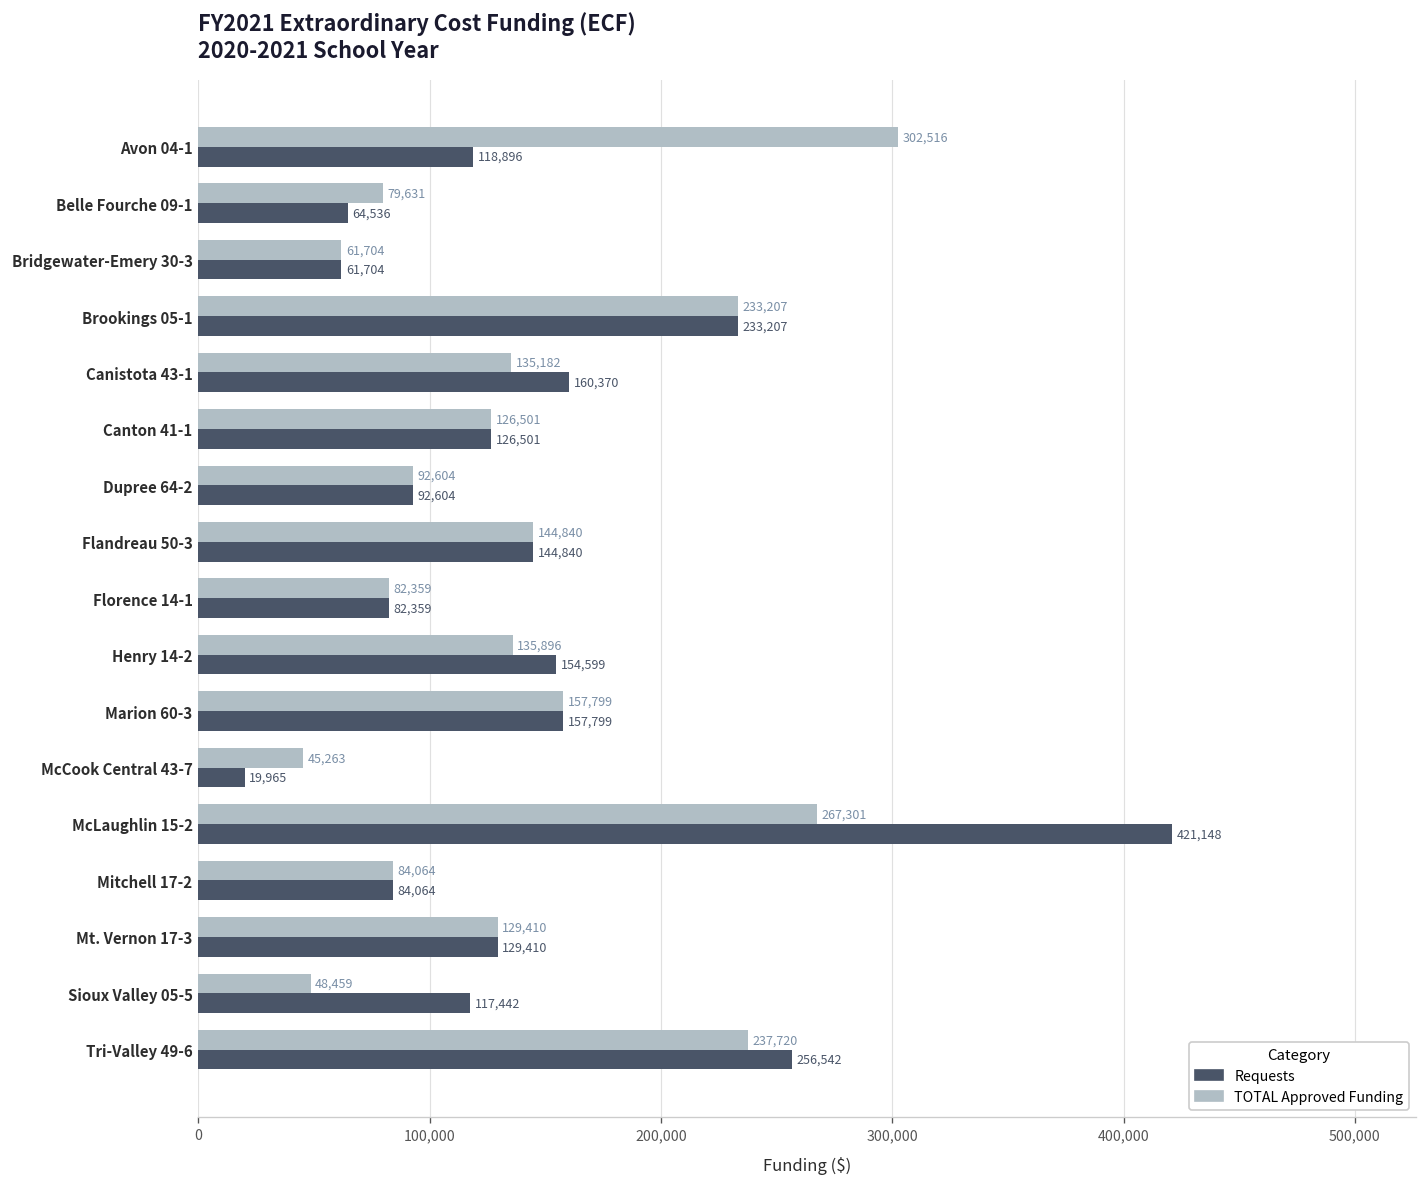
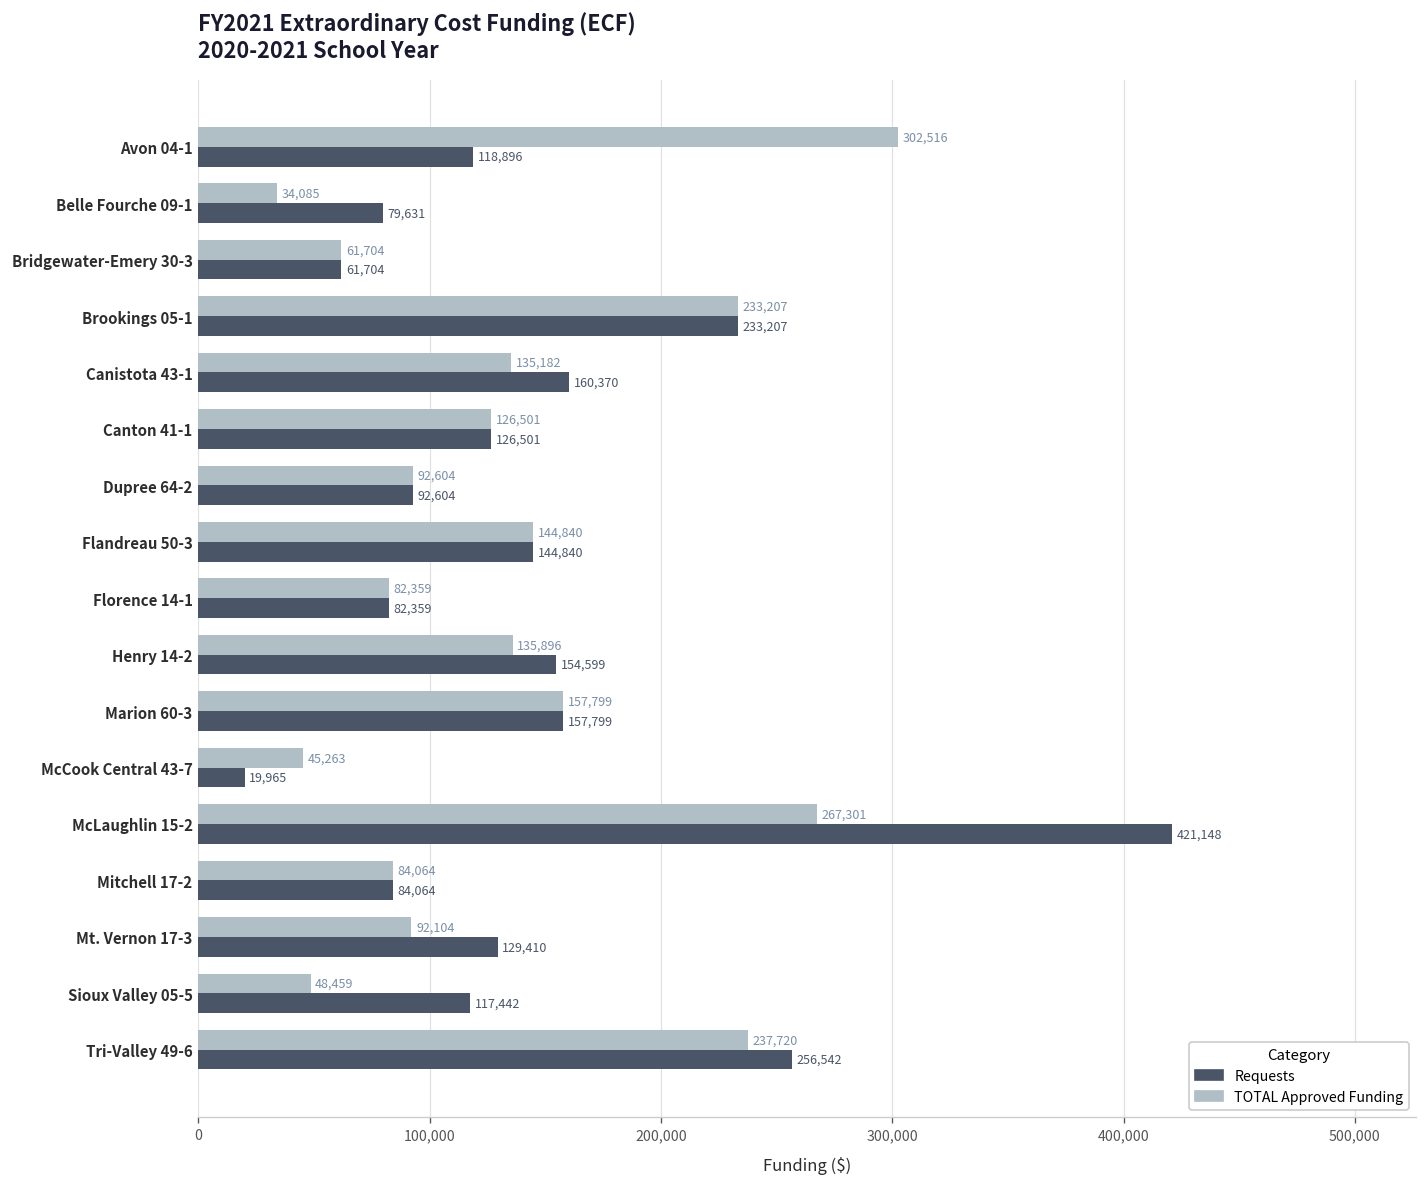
TOTAL Approved Funding, Belle Fourche 09-1: 79,631 -> 34,085
Requests, Belle Fourche 09-1: 64,536 -> 79,631
TOTAL Approved Funding, Mt. Vernon 17-3: 129,410 -> 92,104
